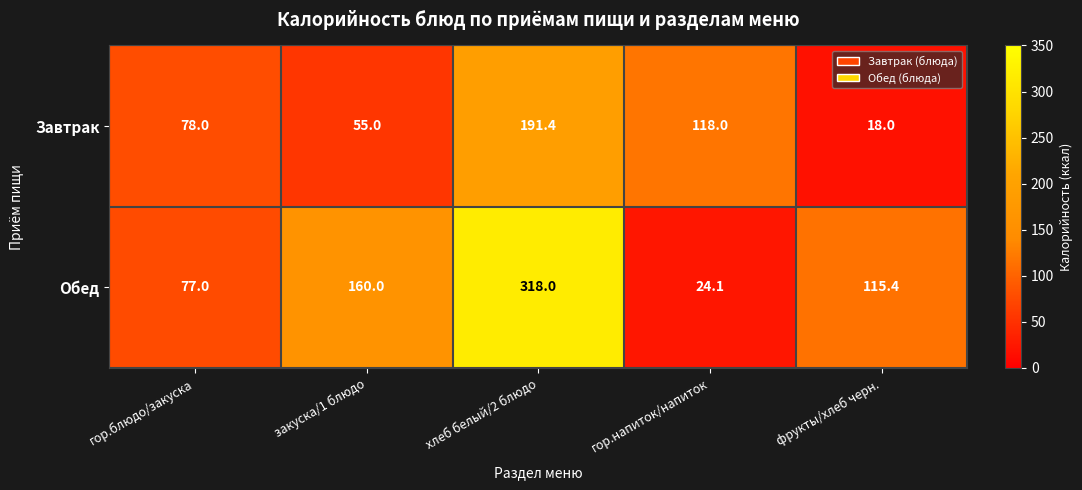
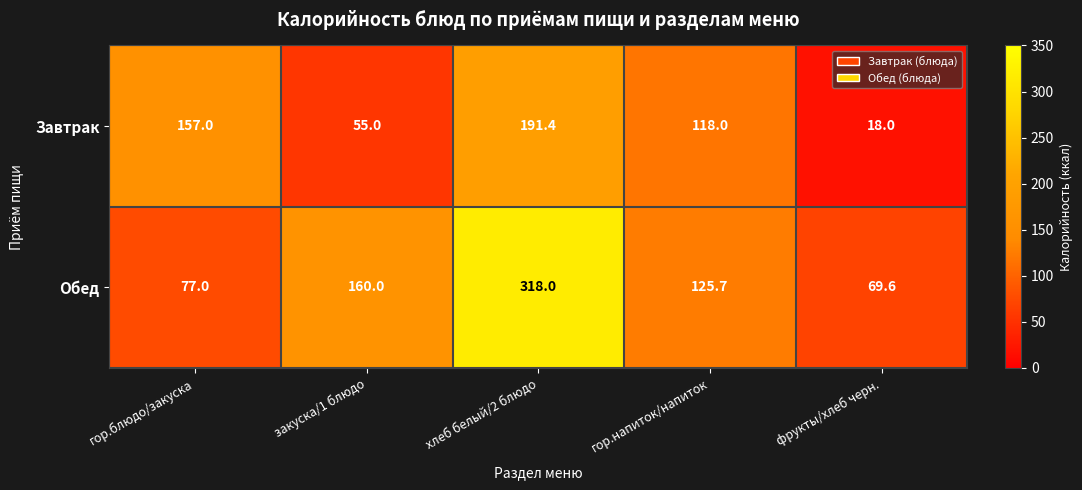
Завтрак, гор.блюдо/закуска: 78.0 -> 157.0
Обед, гор.напиток/напиток: 24.1 -> 125.7
Обед, фрукты/хлеб черн.: 115.4 -> 69.6
